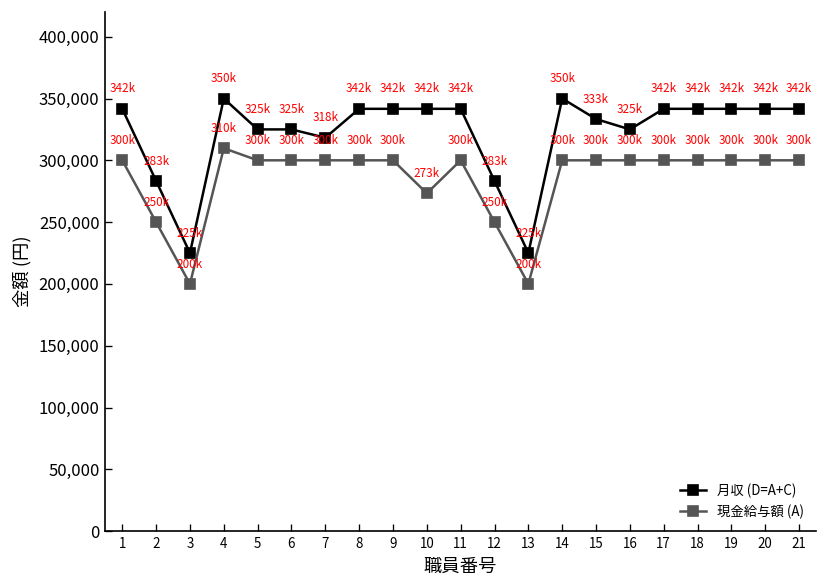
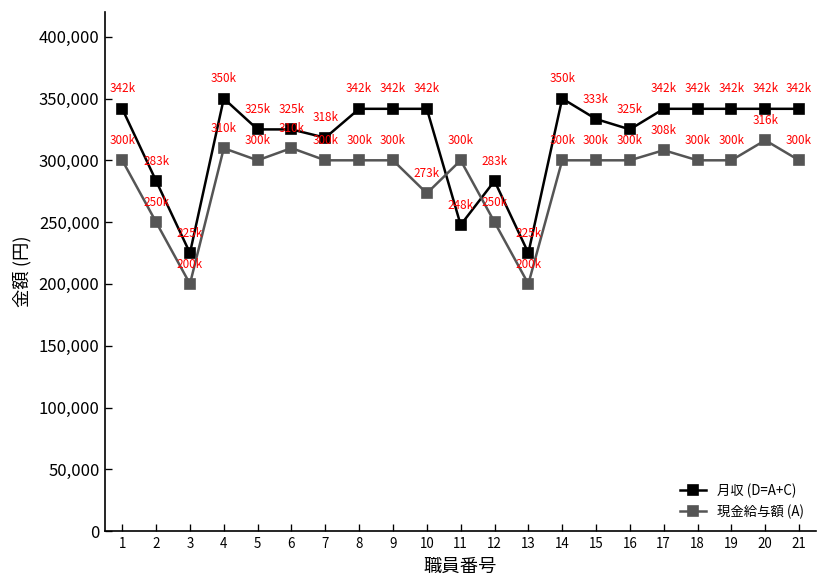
現金給与額 (A), 6: 300k -> 310k
月収 (D=A+C), 11: 342k -> 248k
現金給与額 (A), 17: 300k -> 308k
現金給与額 (A), 20: 300k -> 316k
